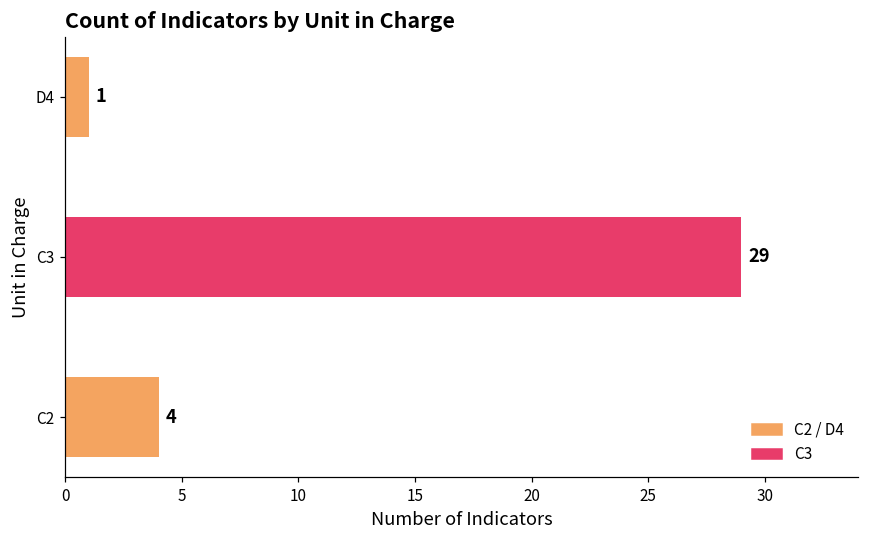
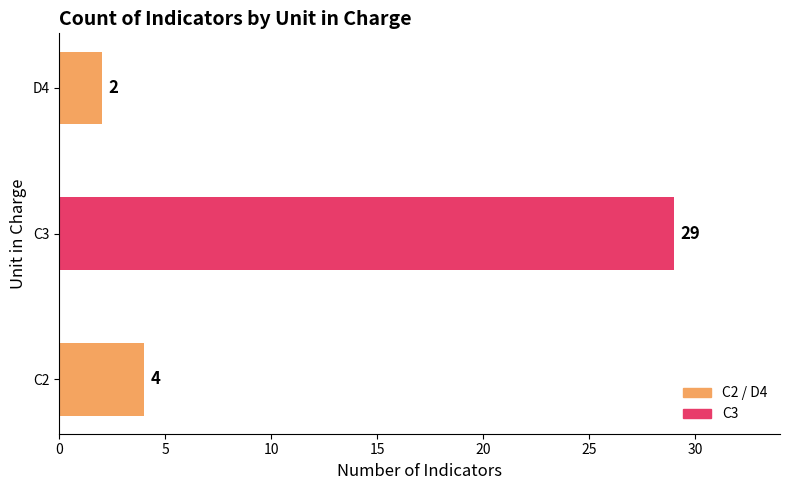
D4: 1 -> 2
